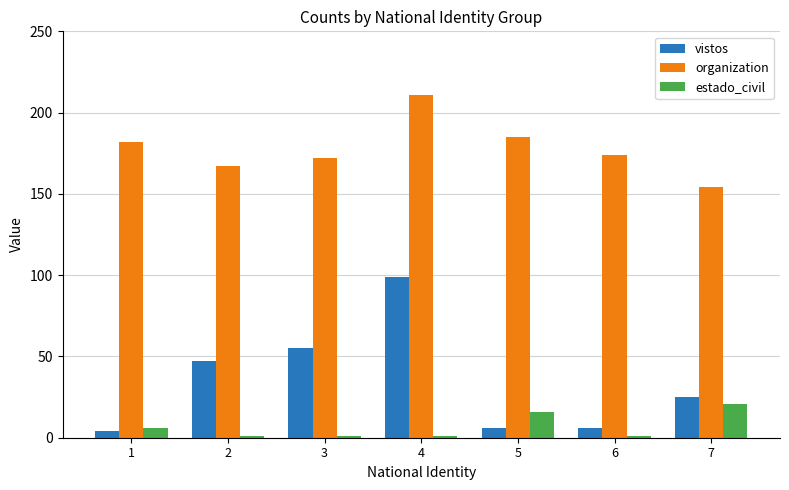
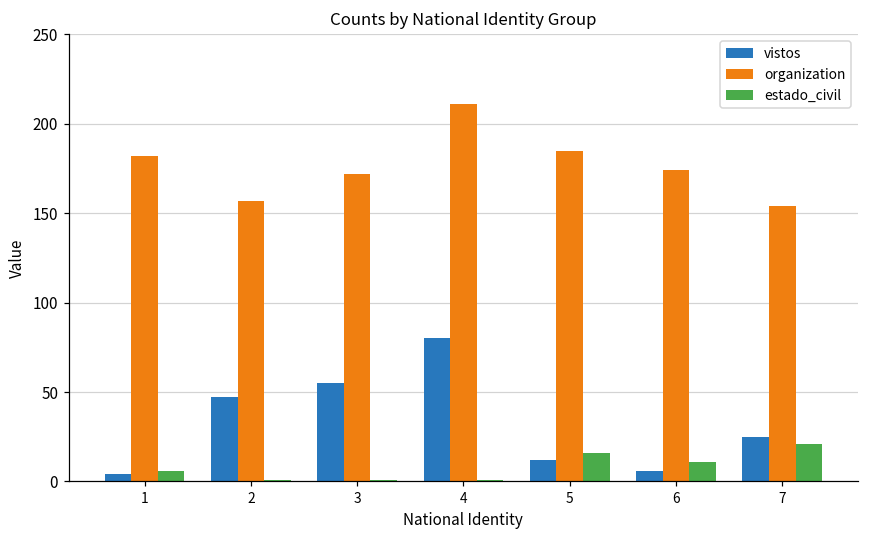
organization, 2: 167 -> 157
vistos, 4: 99 -> 80
vistos, 5: 6 -> 12
estado_civil, 6: 1 -> 11
